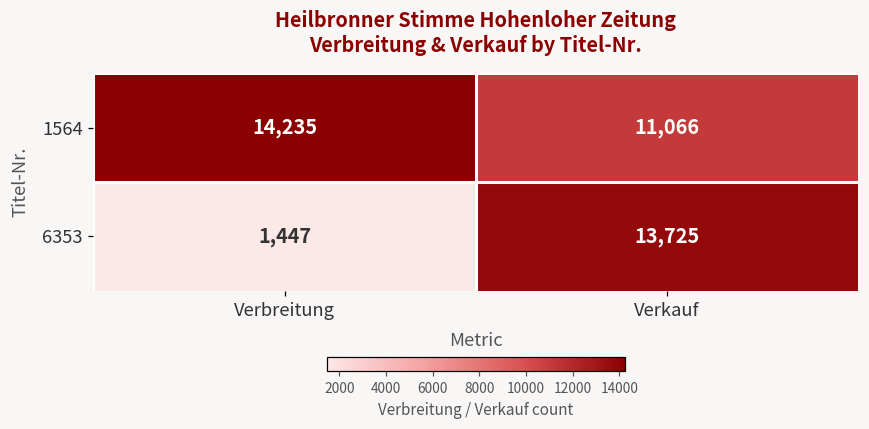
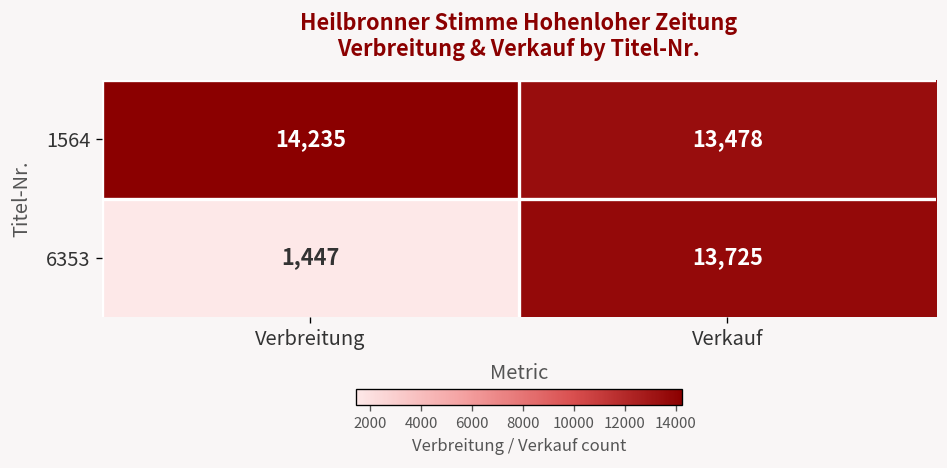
1564, Verkauf: 11,066 -> 13,478
